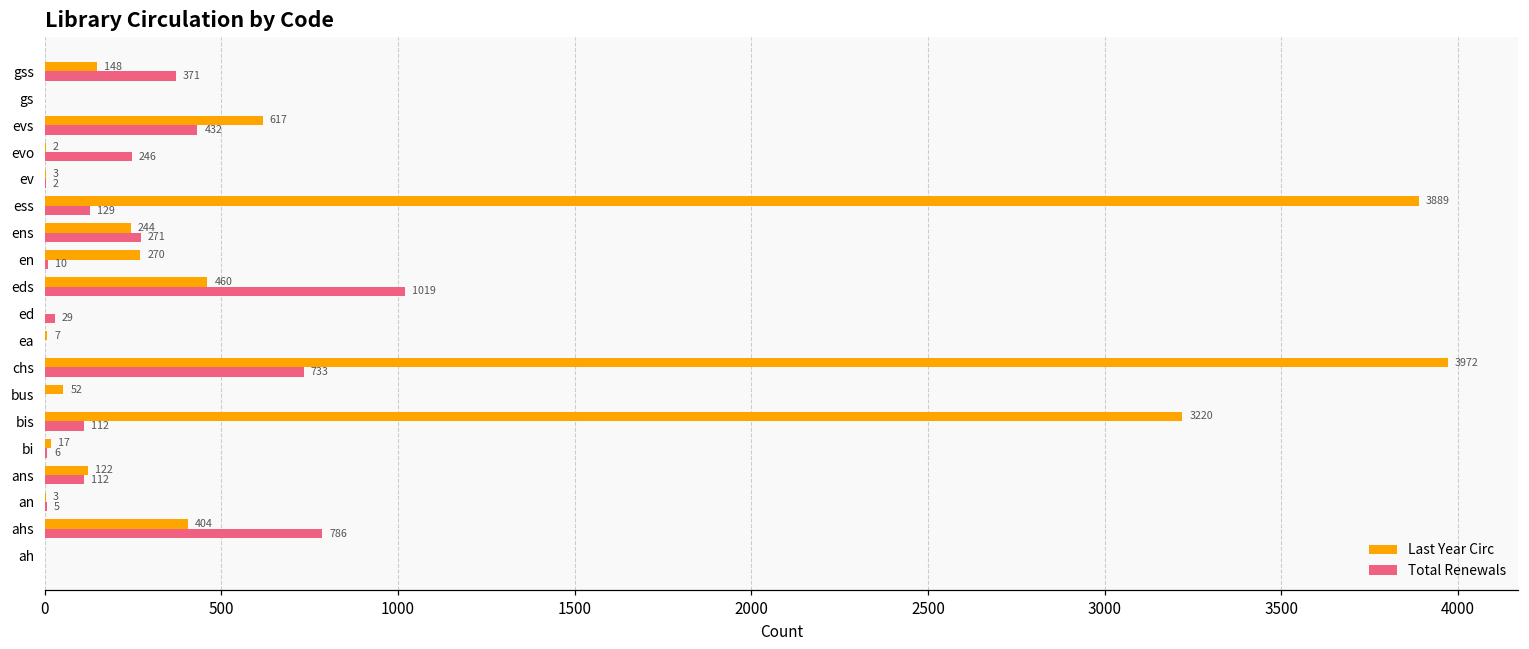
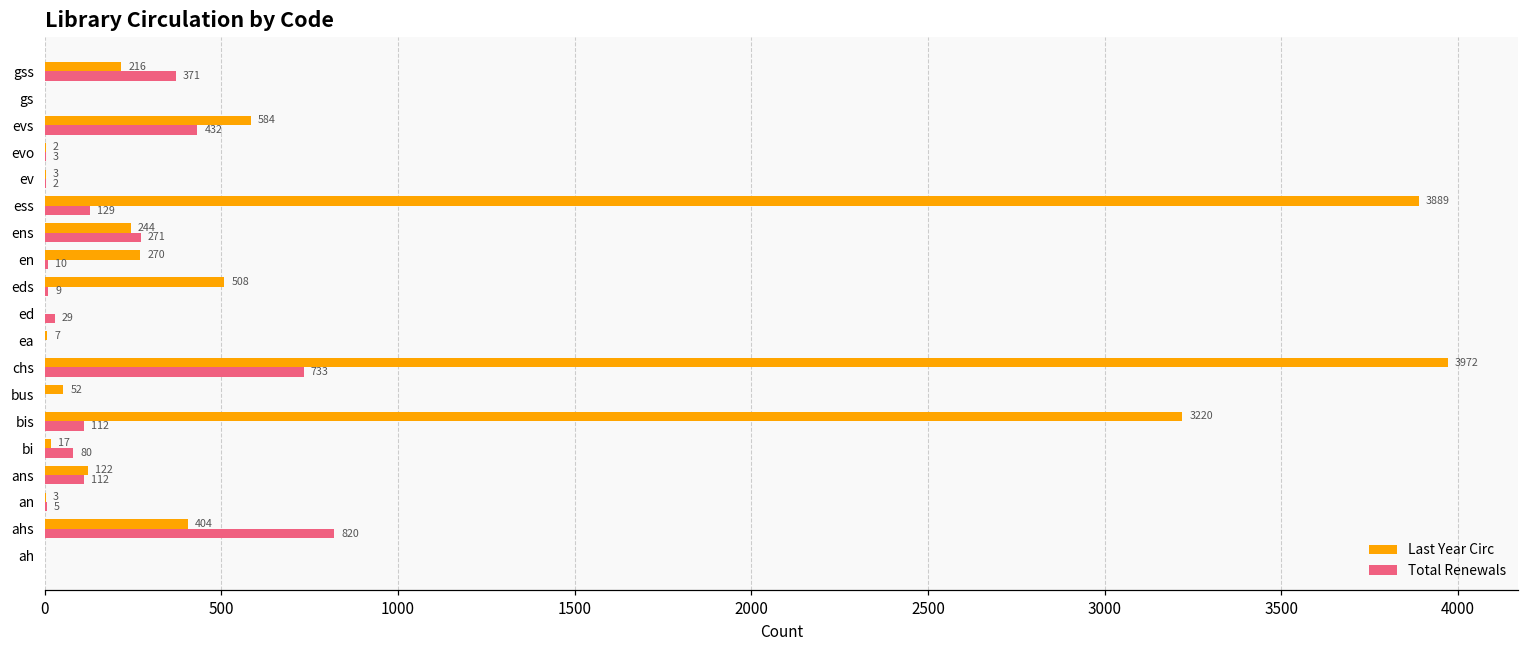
Last Year Circ, gss: 148 -> 216
Last Year Circ, evs: 617 -> 584
Total Renewals, evo: 246 -> 3
Last Year Circ, eds: 460 -> 508
Total Renewals, eds: 1019 -> 9
Total Renewals, bi: 6 -> 80
Total Renewals, ahs: 786 -> 820
